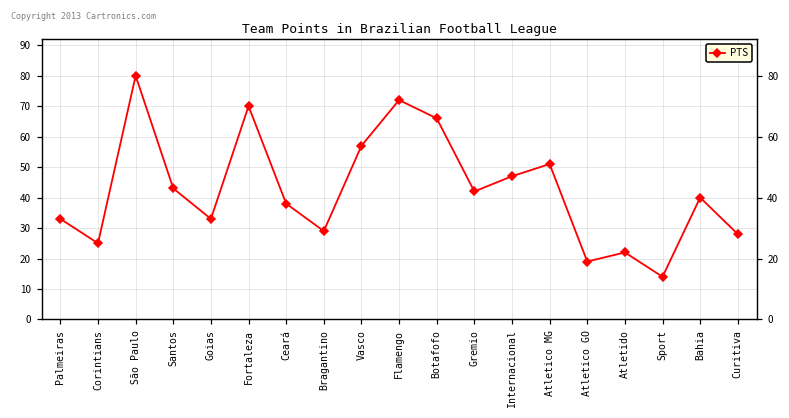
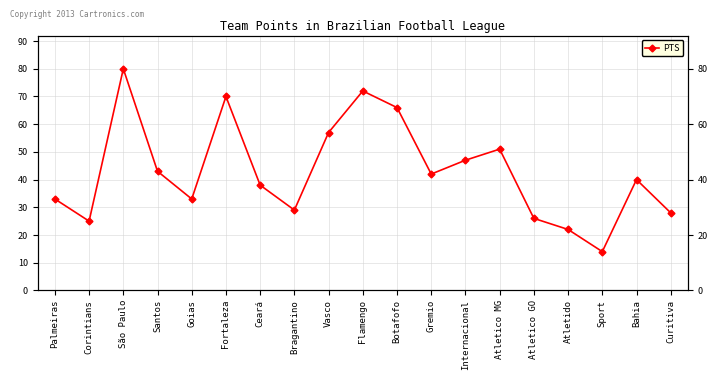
Atletico GO: 19 -> 26
